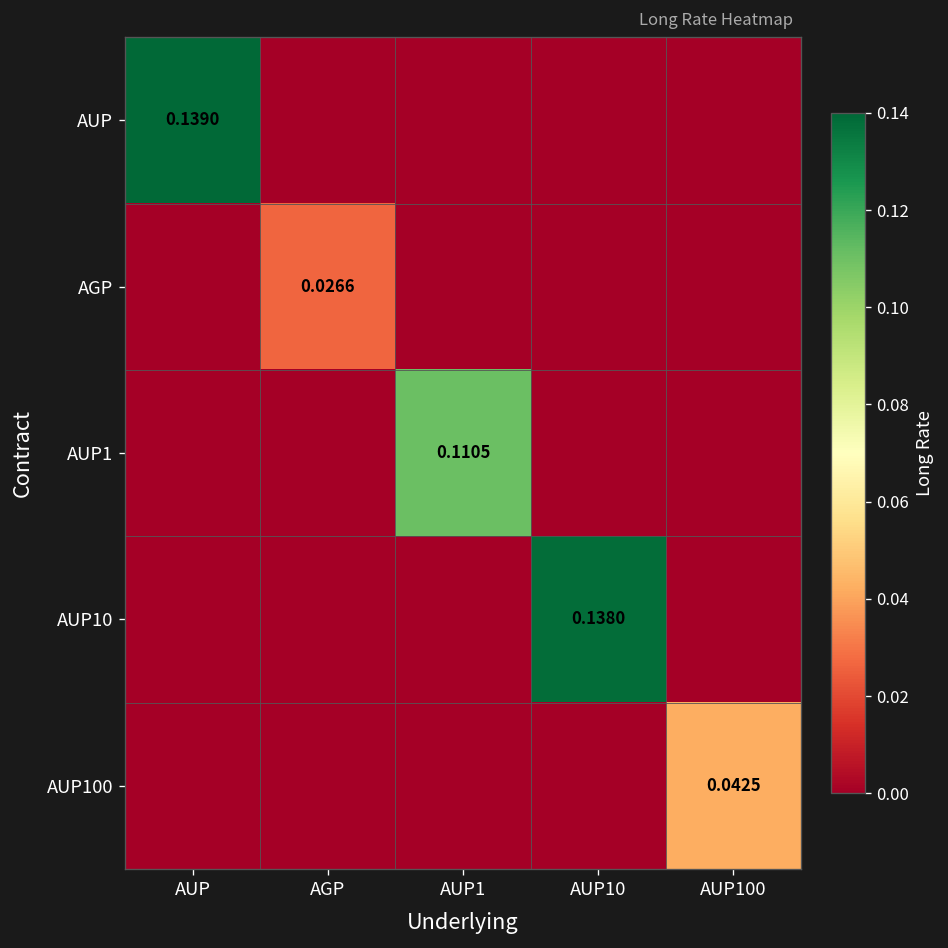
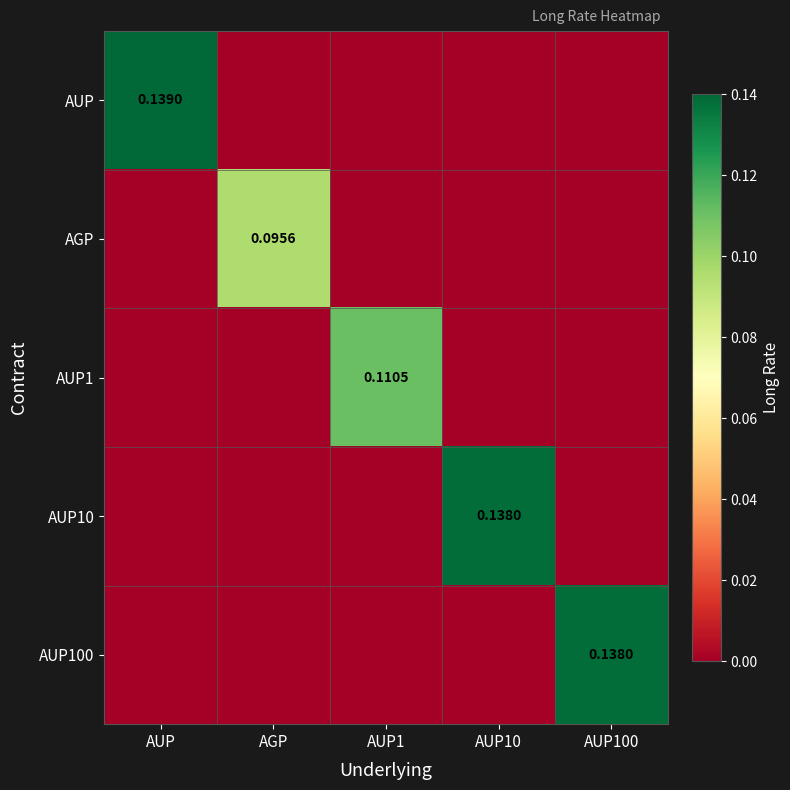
AGP, AGP: 0.0266 -> 0.0956
AUP100, AUP100: 0.0425 -> 0.1380
